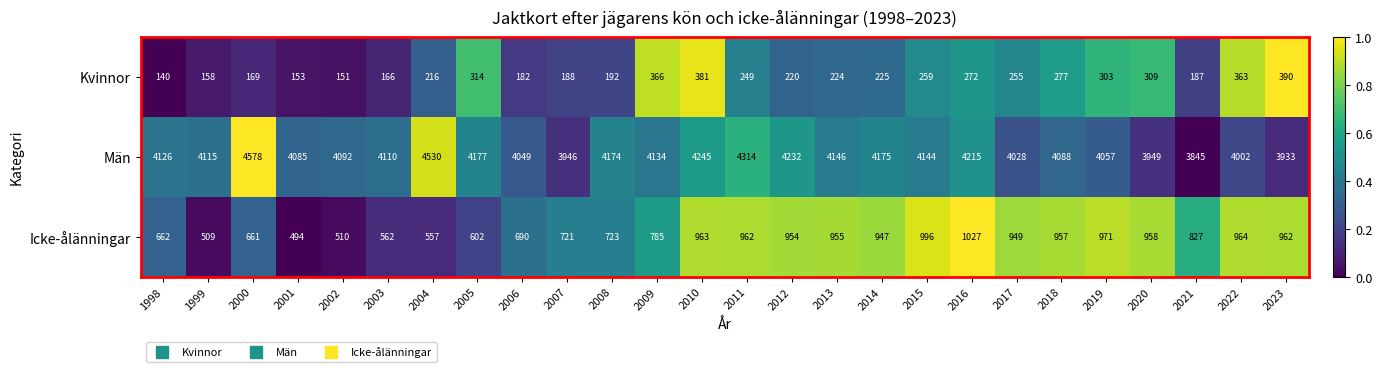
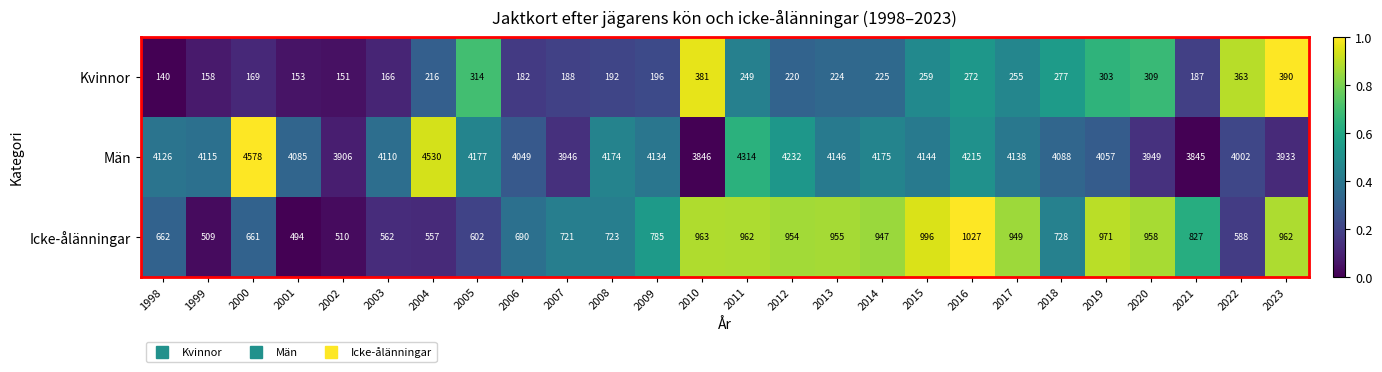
Kvinnor, 2009: 366 -> 196
Män, 2002: 4092 -> 3906
Män, 2010: 4245 -> 3846
Män, 2017: 4028 -> 4138
Icke-ålänningar, 2018: 957 -> 728
Icke-ålänningar, 2022: 964 -> 588
